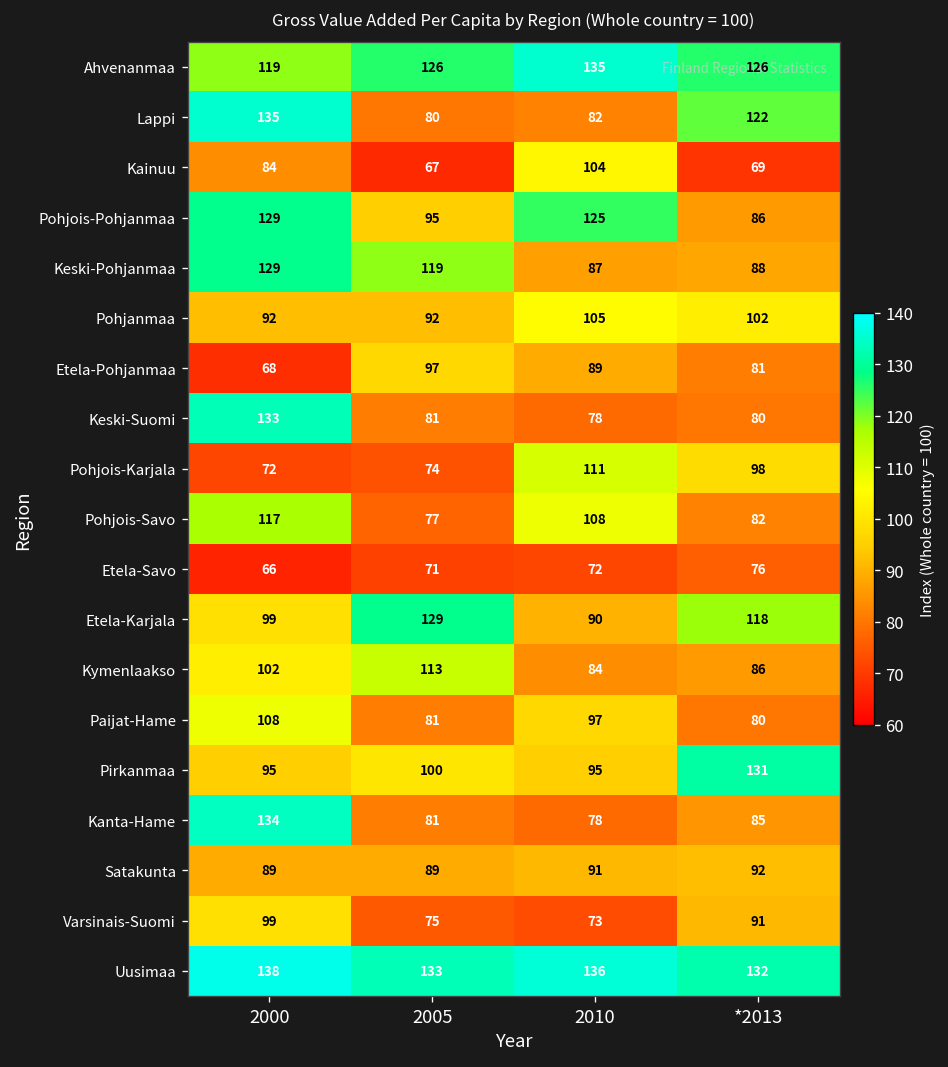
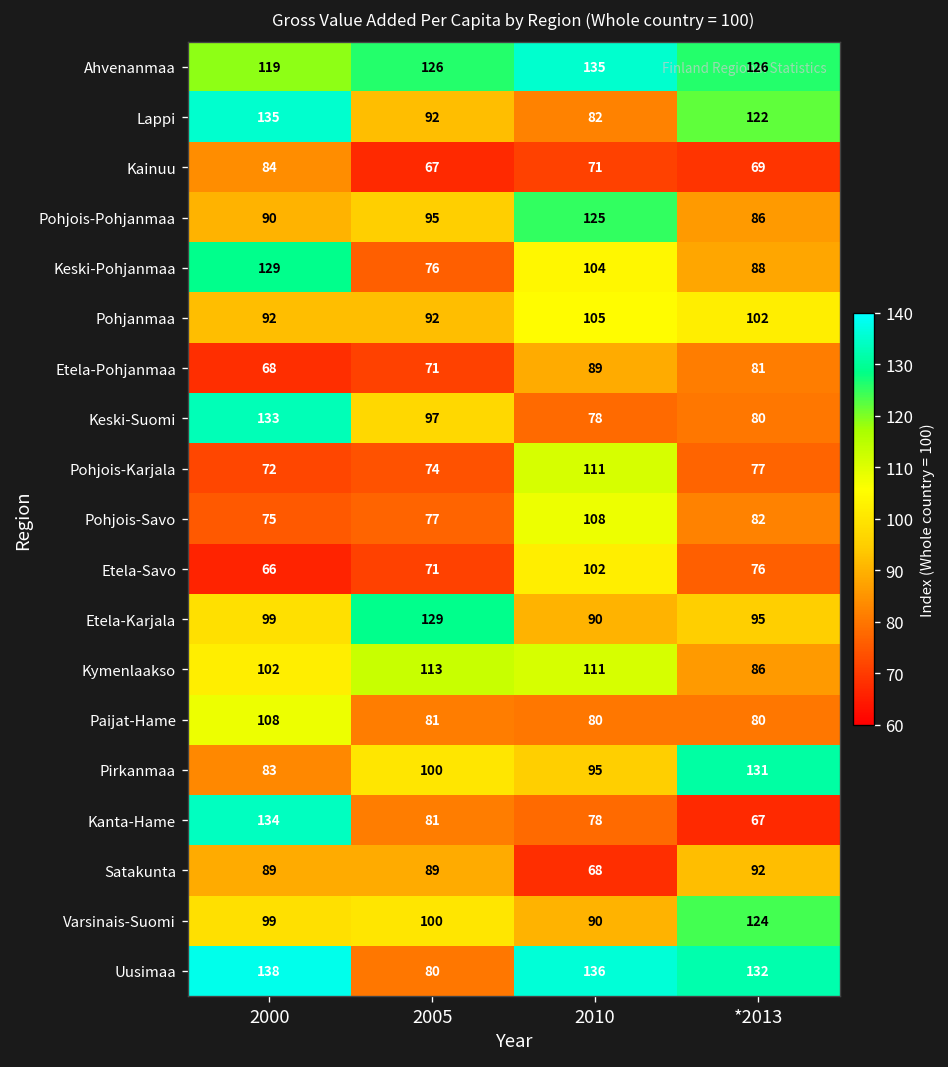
Lappi, 2005: 80 -> 92
Kainuu, 2010: 104 -> 71
Pohjois-Pohjanmaa, 2000: 129 -> 90
Keski-Pohjanmaa, 2005: 119 -> 76
Keski-Pohjanmaa, 2010: 87 -> 104
Etela-Pohjanmaa, 2005: 97 -> 71
Keski-Suomi, 2005: 81 -> 97
Pohjois-Karjala, *2013: 98 -> 77
Pohjois-Savo, 2000: 117 -> 75
Etela-Savo, 2010: 72 -> 102
Etela-Karjala, *2013: 118 -> 95
Kymenlaakso, 2010: 84 -> 111
Paijat-Hame, 2010: 97 -> 80
Pirkanmaa, 2000: 95 -> 83
Kanta-Hame, *2013: 85 -> 67
Satakunta, 2010: 91 -> 68
Varsinais-Suomi, 2005: 75 -> 100
Varsinais-Suomi, 2010: 73 -> 90
Varsinais-Suomi, *2013: 91 -> 124
Uusimaa, 2005: 133 -> 80
